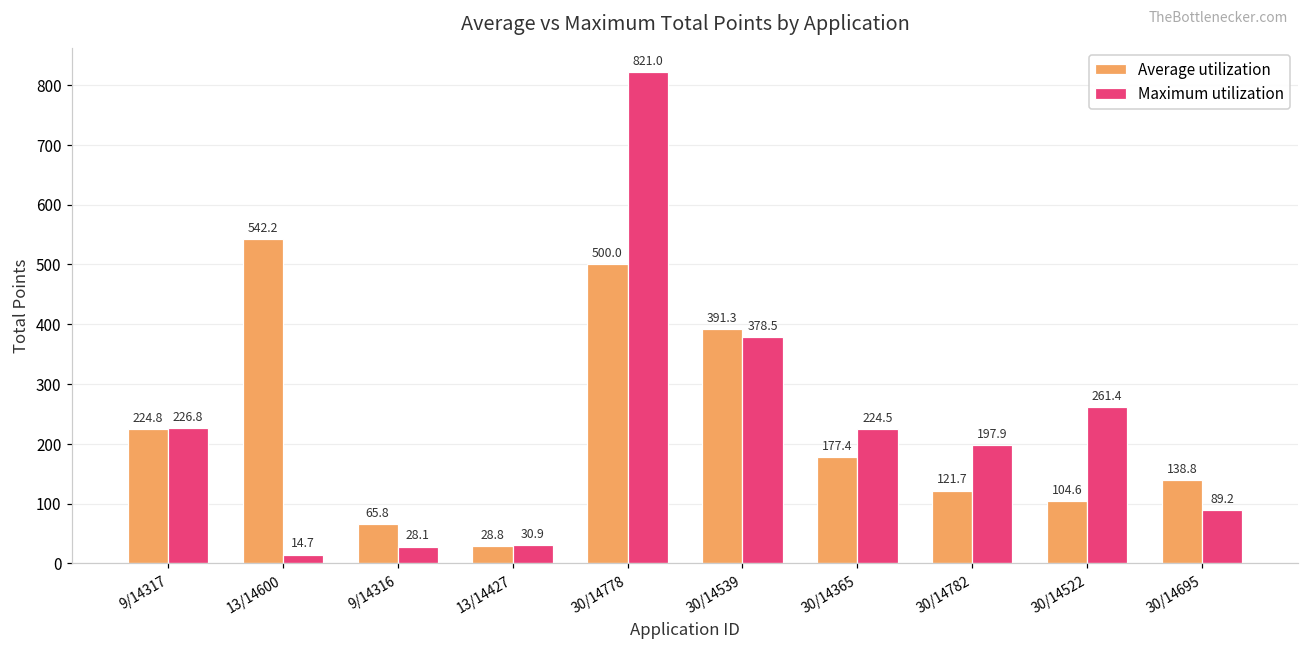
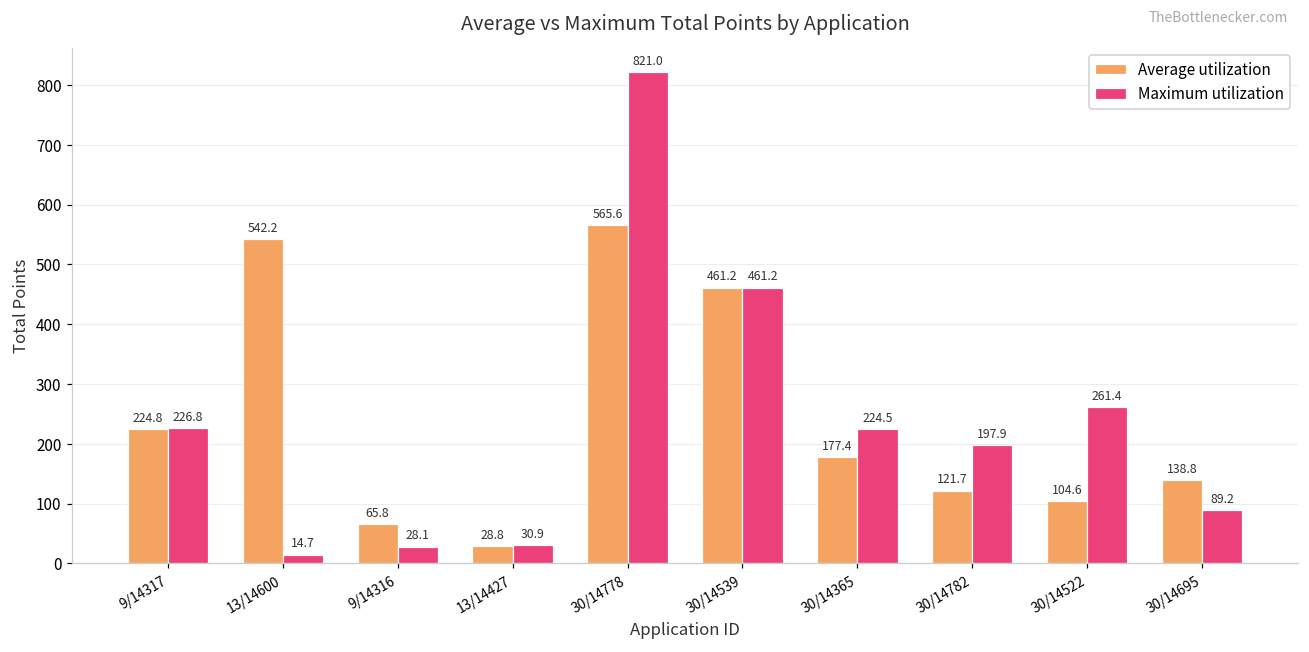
Average utilization, 30/14778: 500.0 -> 565.6
Average utilization, 30/14539: 391.3 -> 461.2
Maximum utilization, 30/14539: 378.5 -> 461.2
